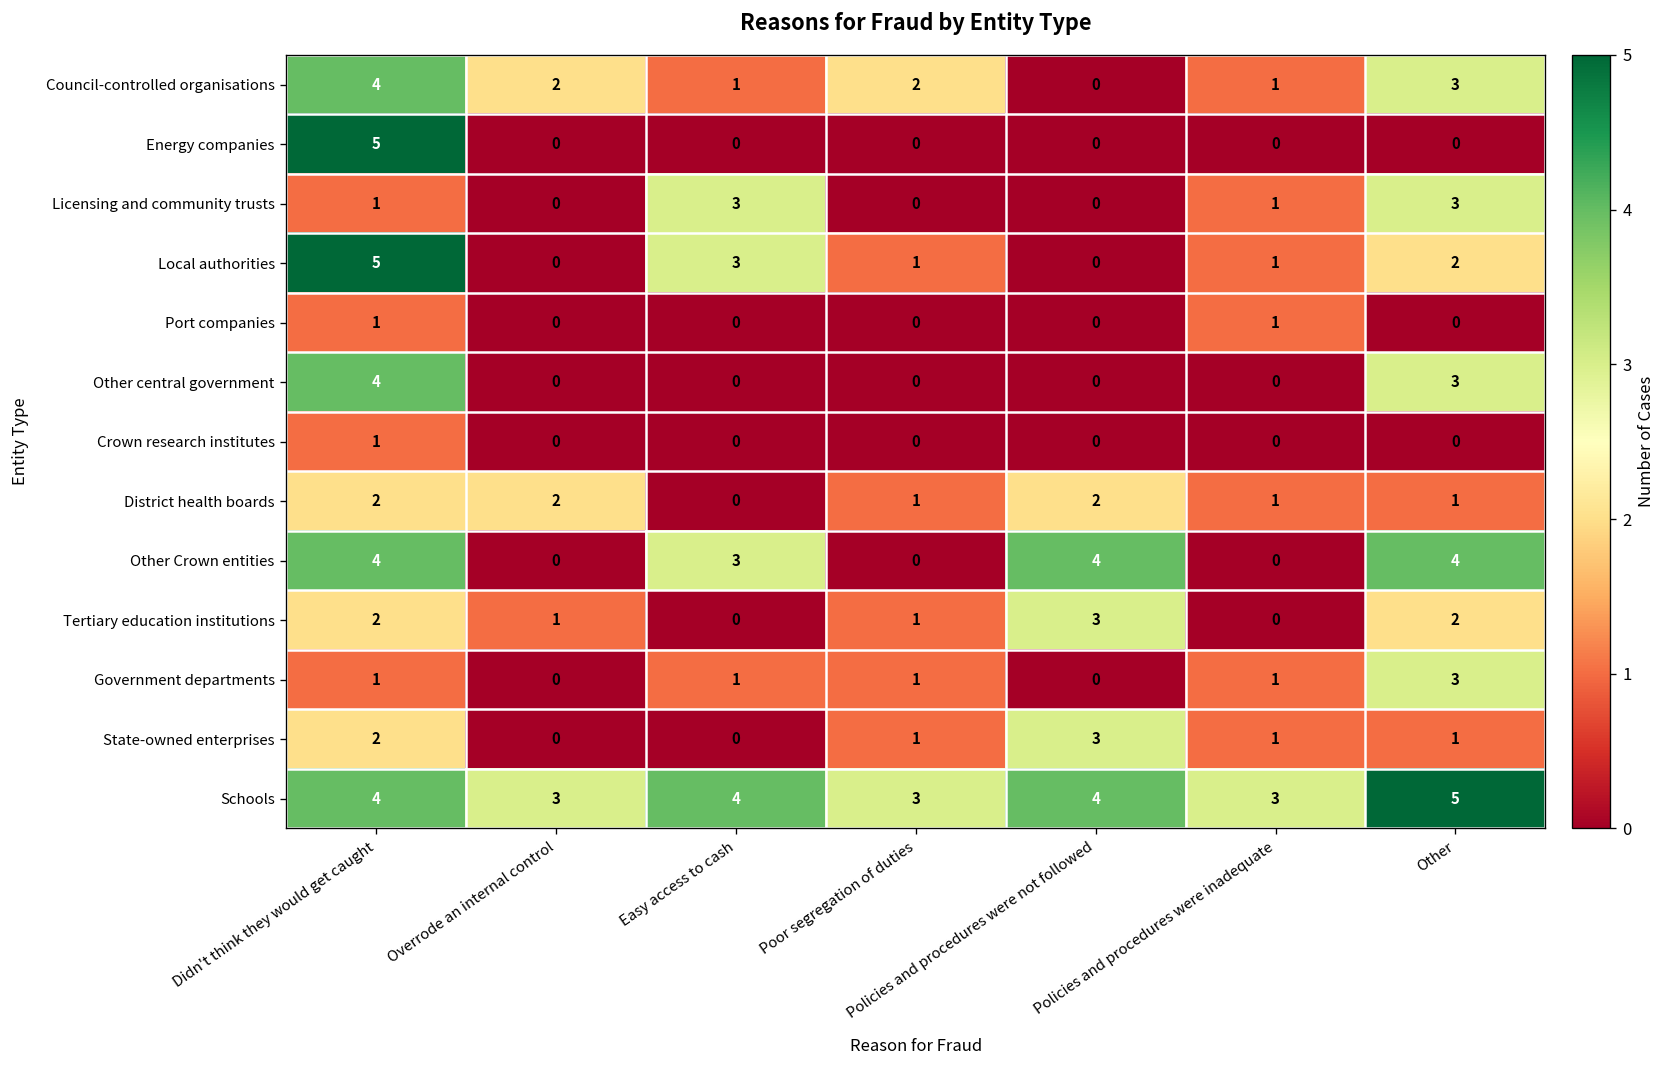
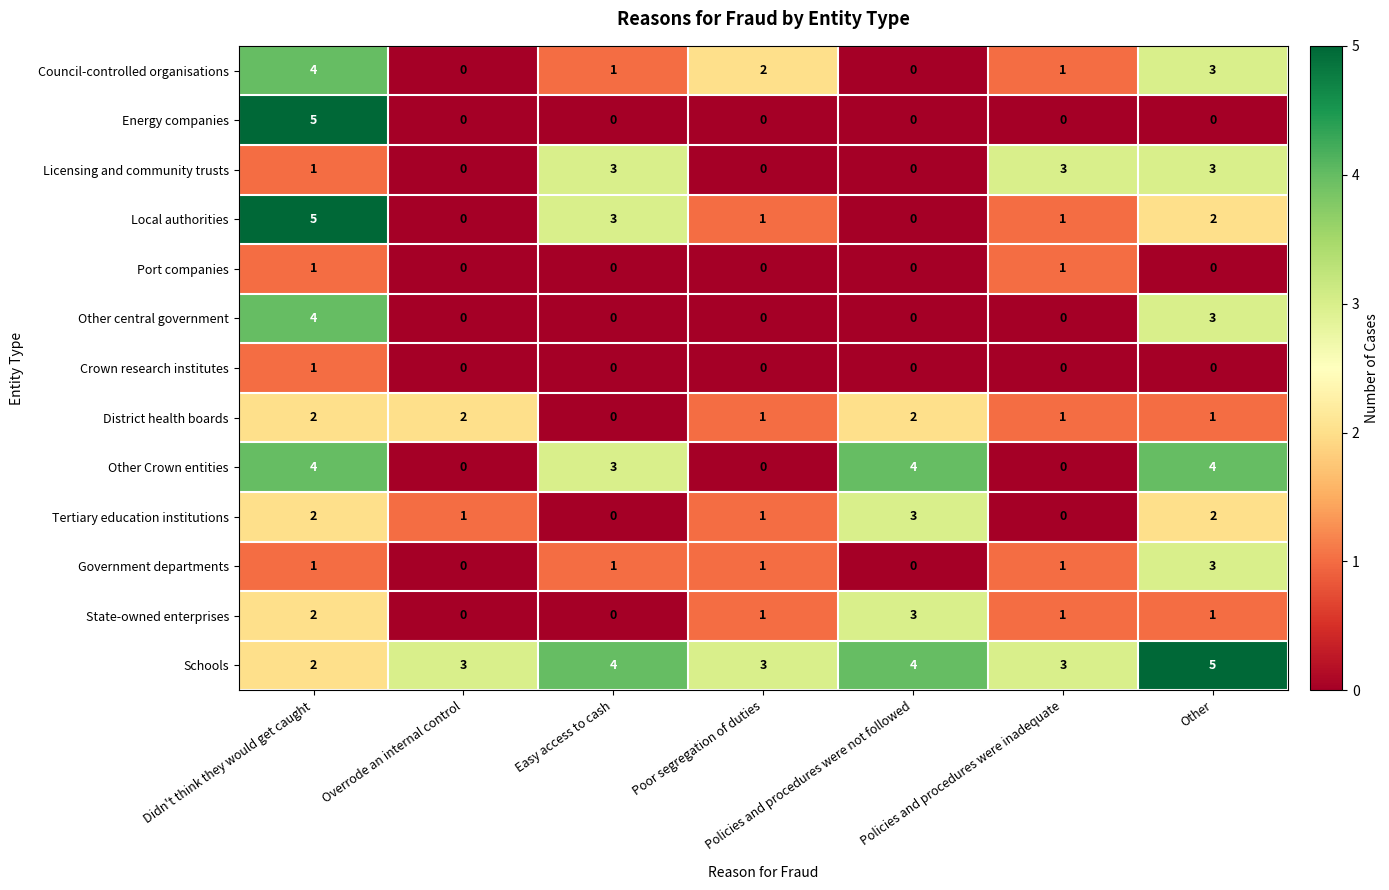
Council-controlled organisations, Overrode an internal control: 2 -> 0
Licensing and community trusts, Policies and procedures were inadequate: 1 -> 3
Schools, Didn't think they would get caught: 4 -> 2
